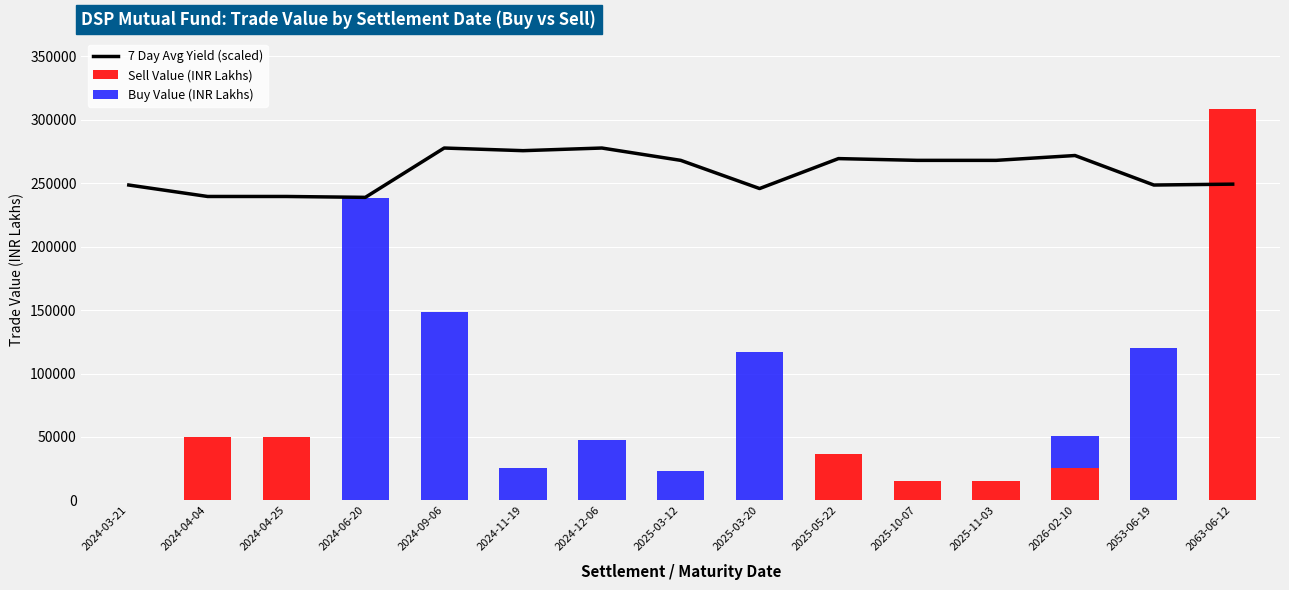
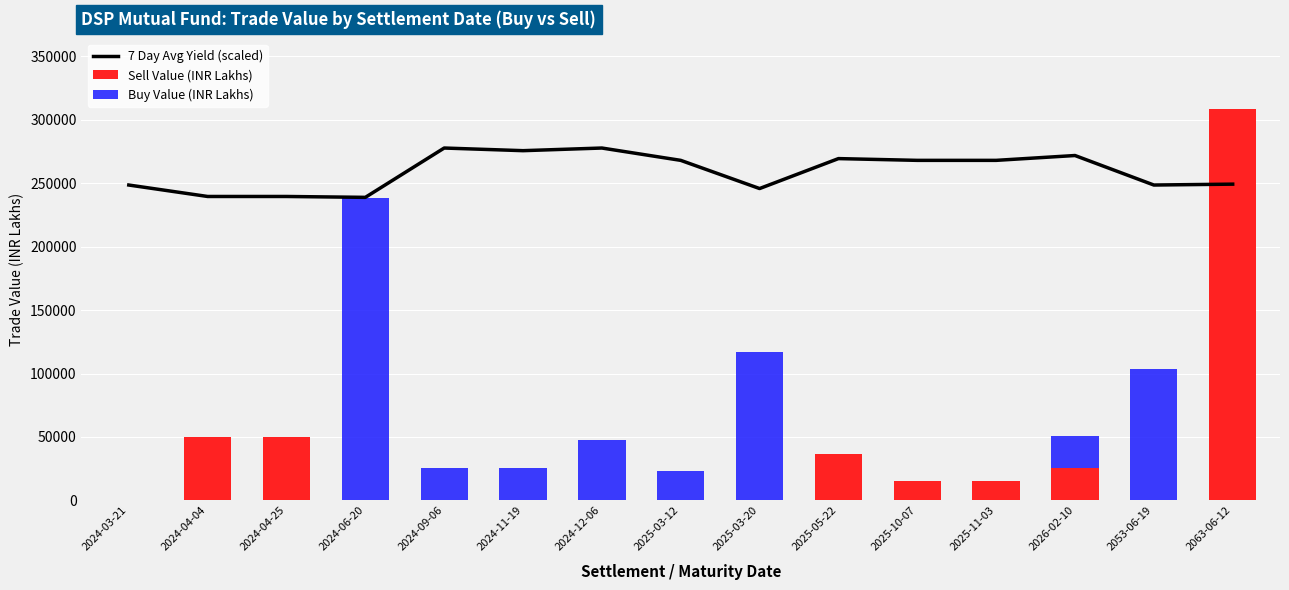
Buy Value (INR Lakhs), 2024-09-06: 149000 -> 26000
Buy Value (INR Lakhs), 2053-06-19: 120000 -> 103000
